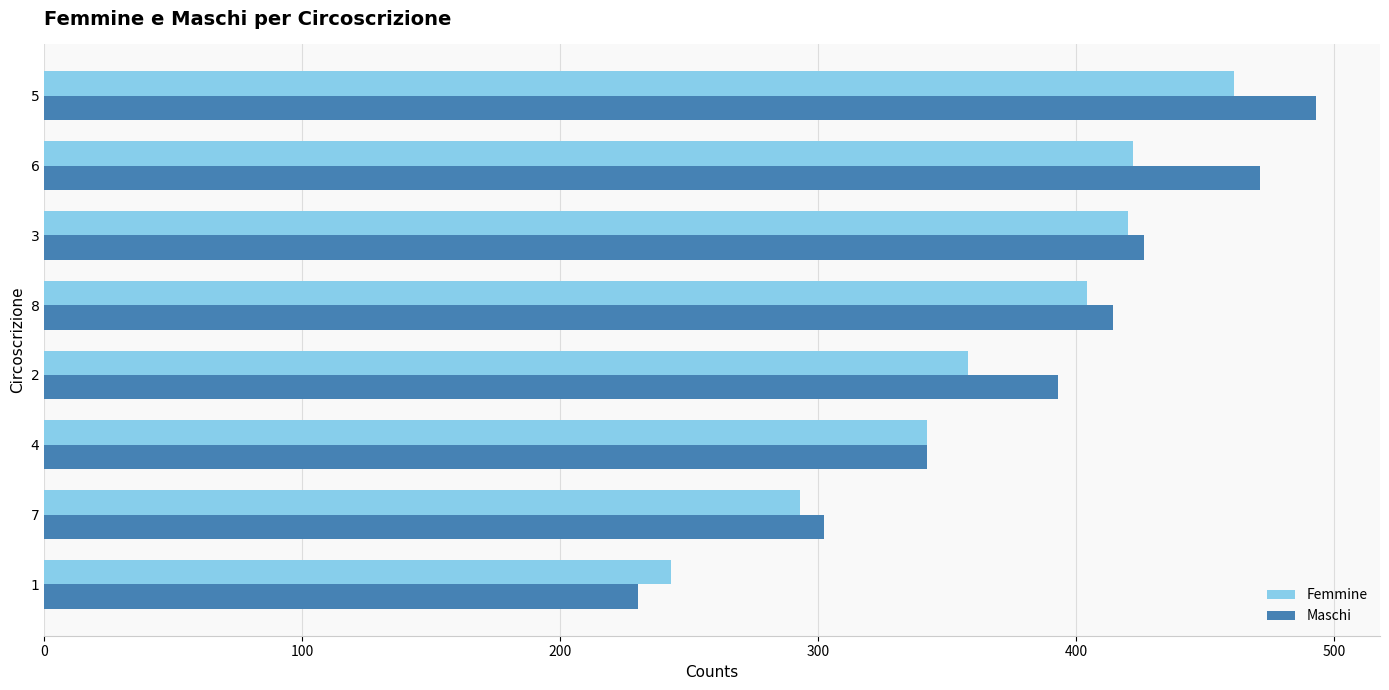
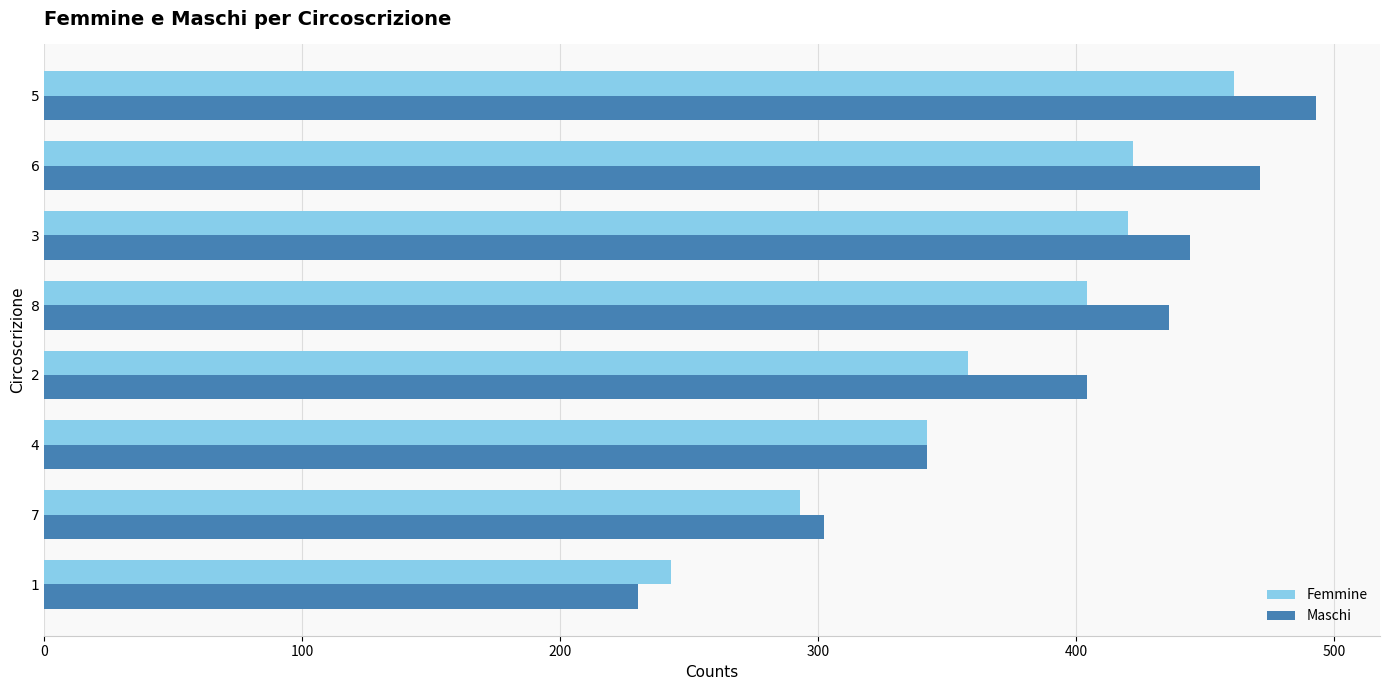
Maschi, 3: 426 -> 444
Maschi, 8: 414 -> 436
Maschi, 2: 393 -> 404
